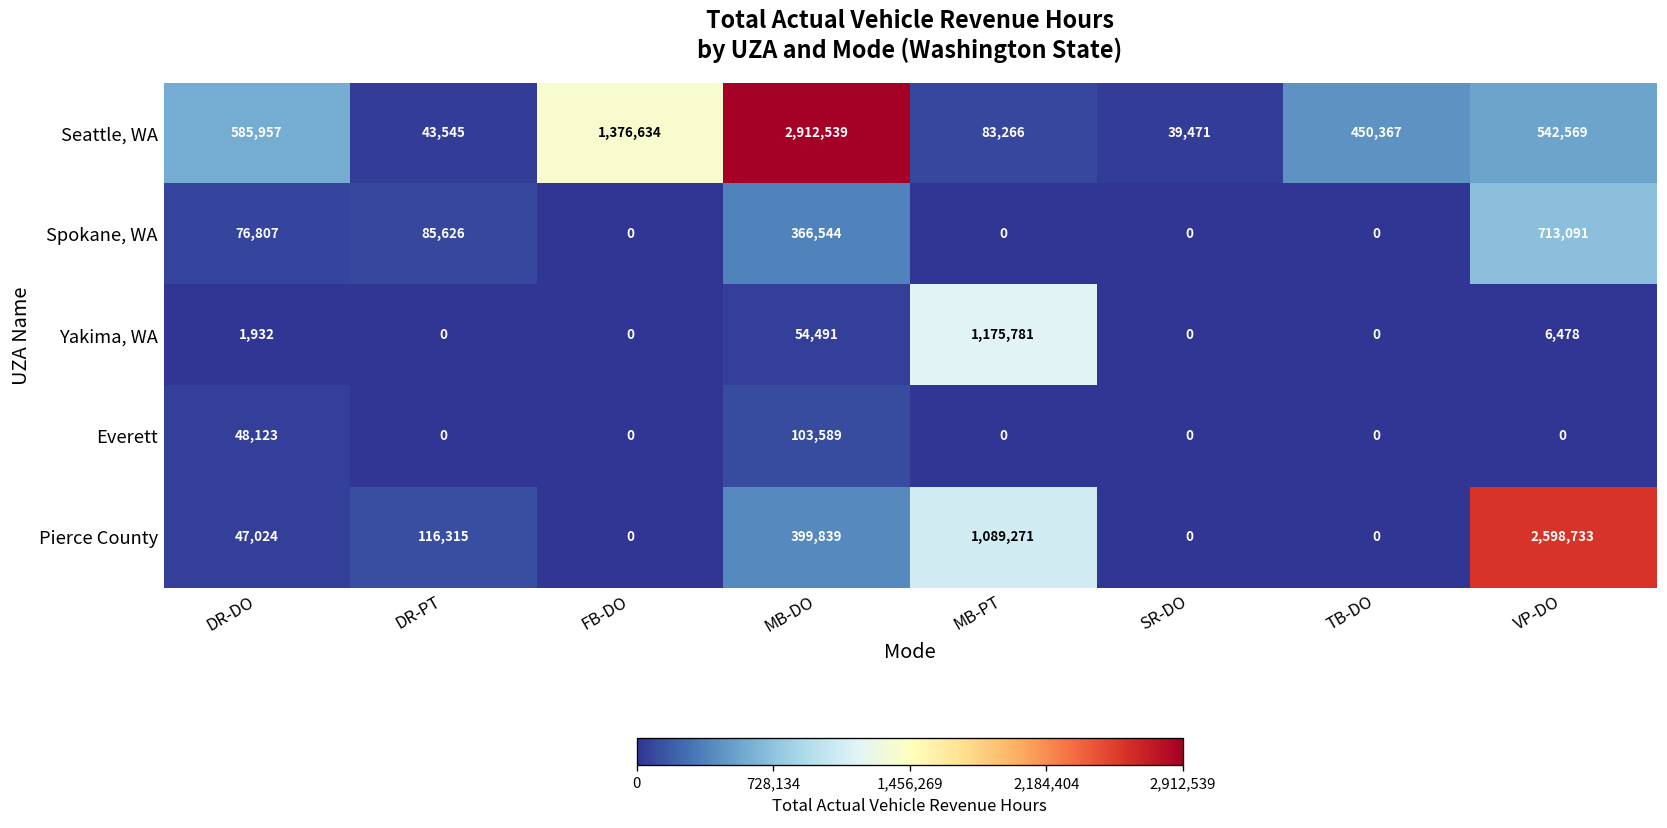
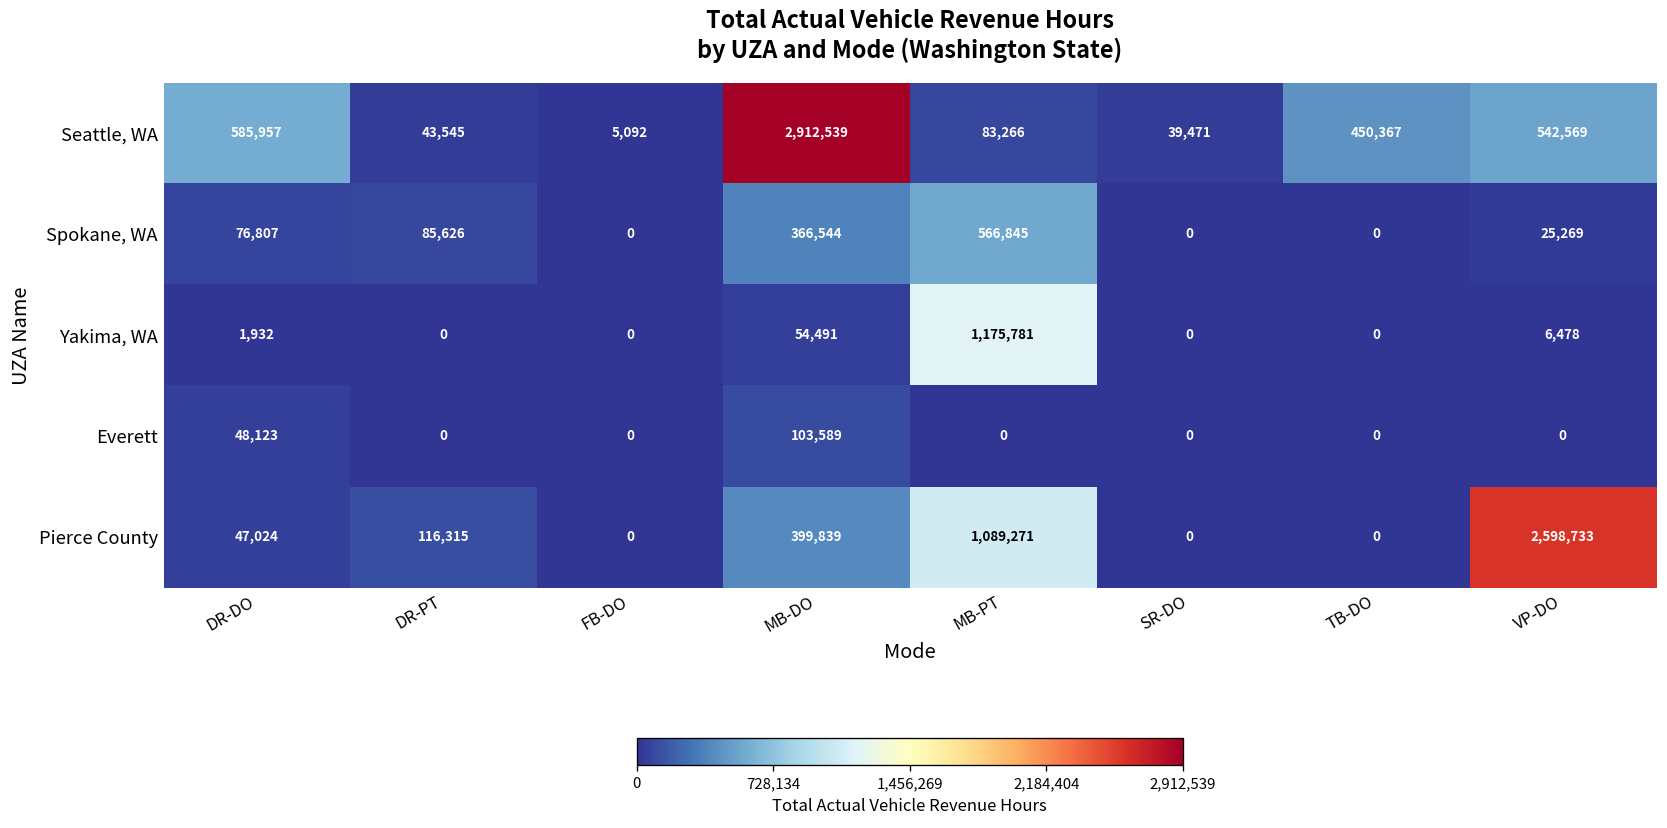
Seattle, WA, FB-DO: 1,376,634 -> 5,092
Spokane, WA, MB-PT: 0 -> 566,845
Spokane, WA, VP-DO: 713,091 -> 25,269
